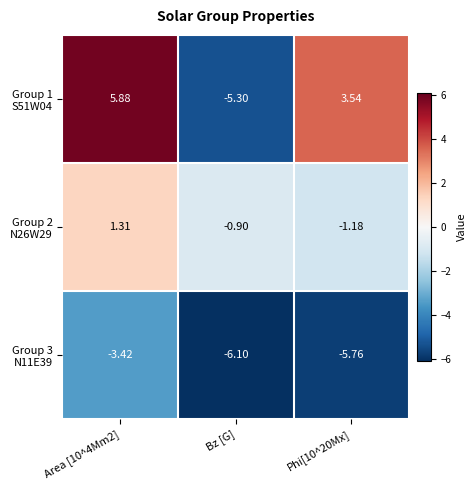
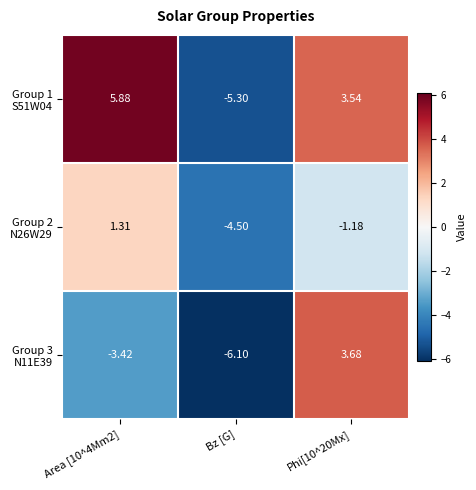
Group 2 N26W29, Bz [G]: -0.90 -> -4.50
Group 3 N11E39, Phi[10^20Mx]: -5.76 -> 3.68
